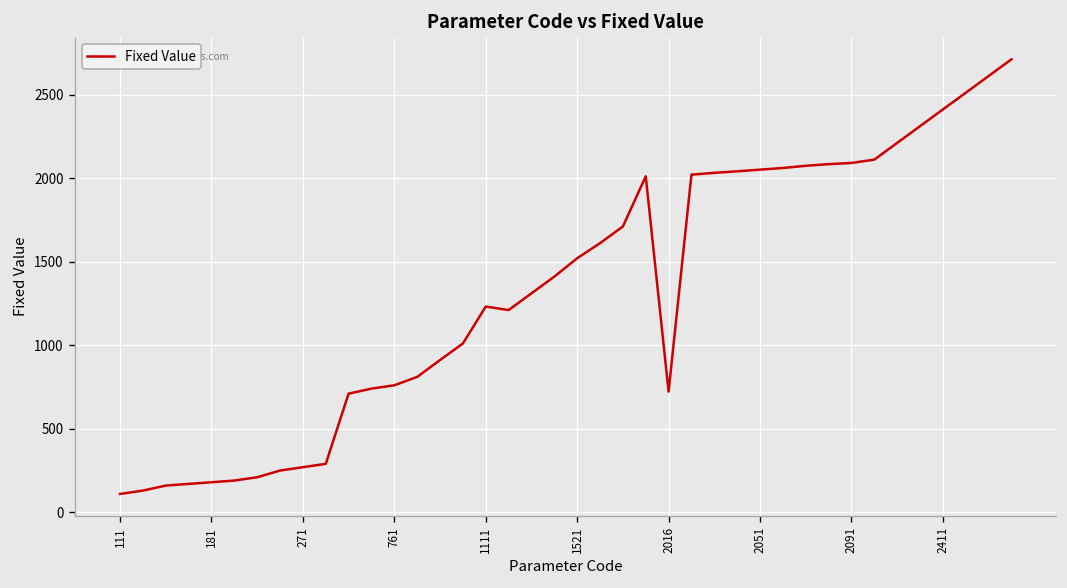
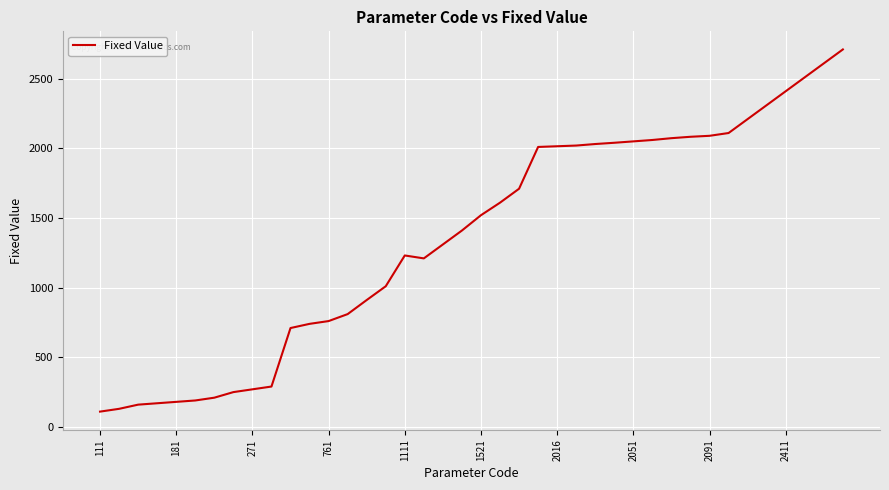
2016: 720 -> 2020
